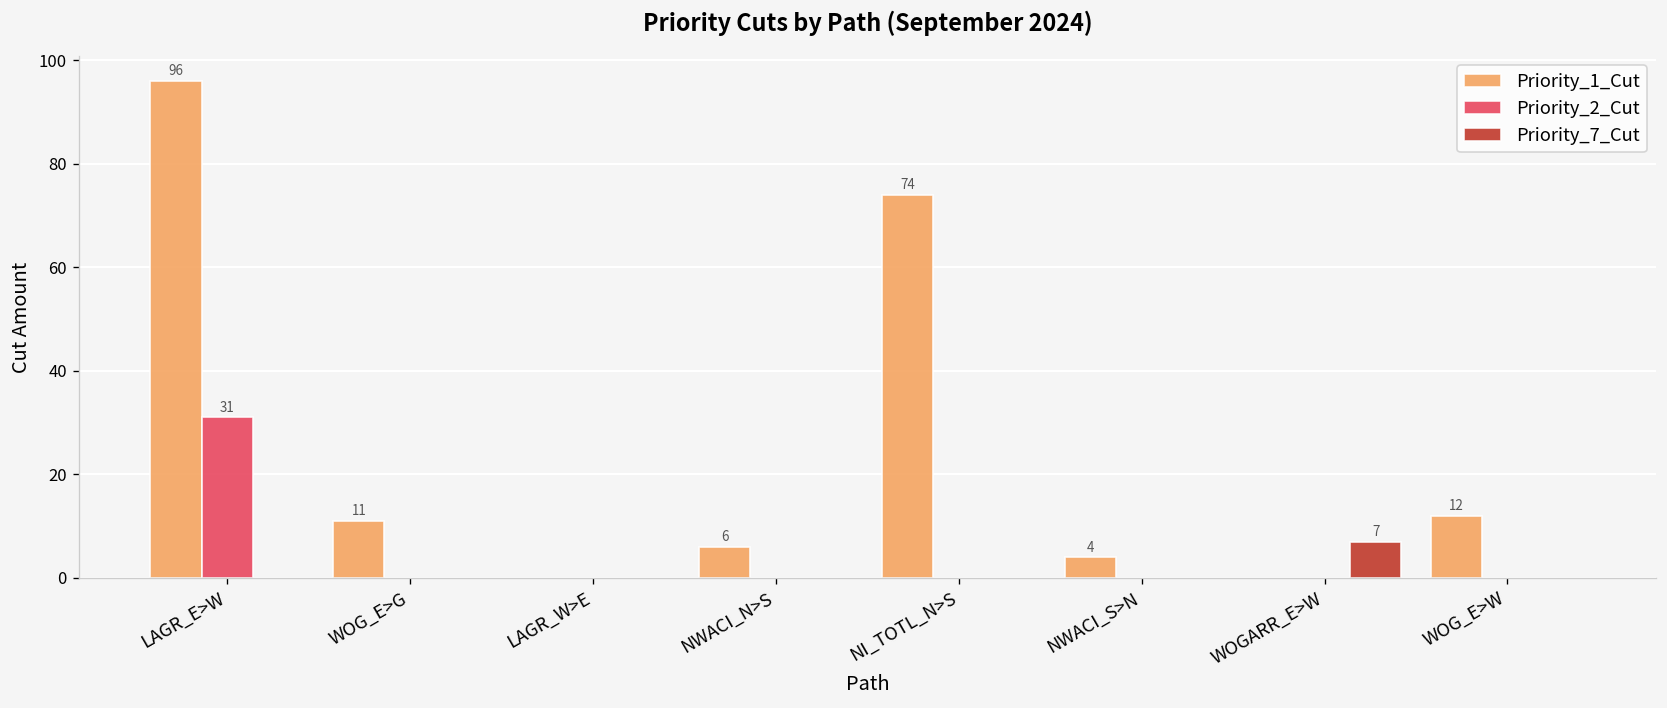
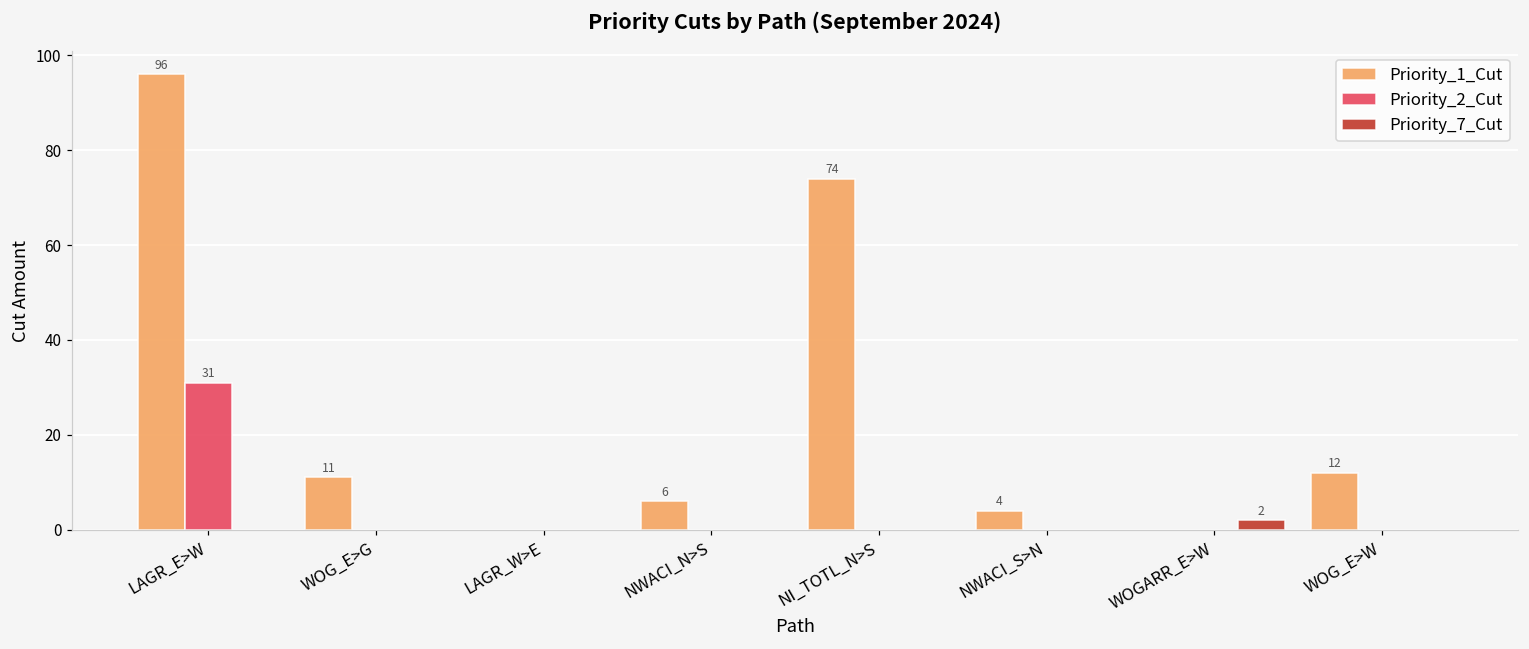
Priority_7_Cut, WOGARR_E>W: 7 -> 2
